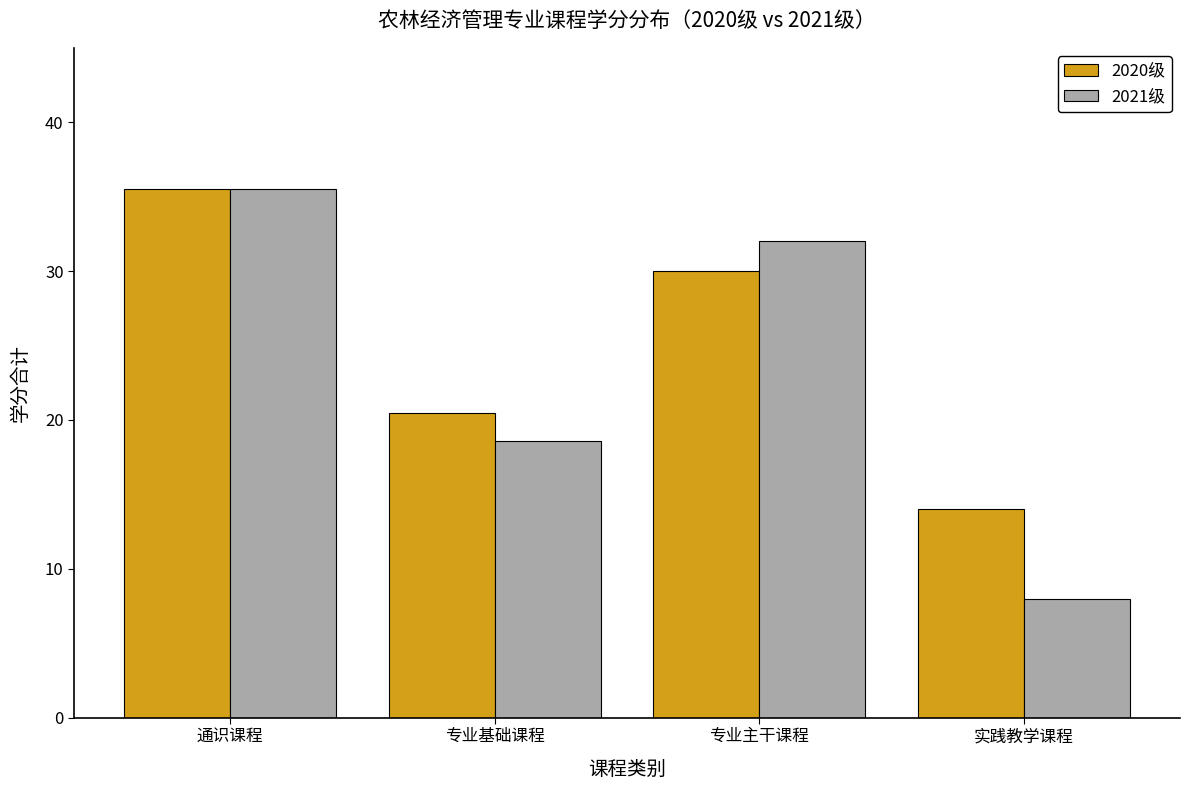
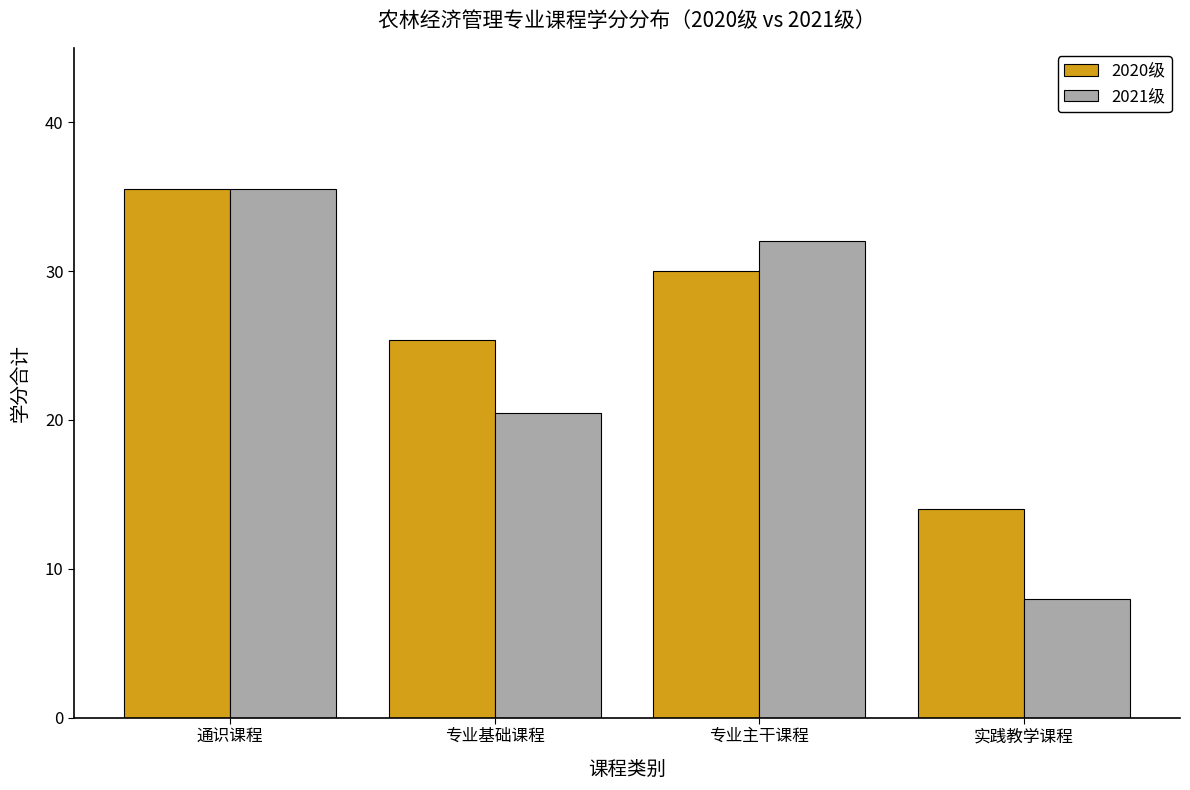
2020级, 专业基础课程: 20.5 -> 25.4
2021级, 专业基础课程: 18.6 -> 20.5
